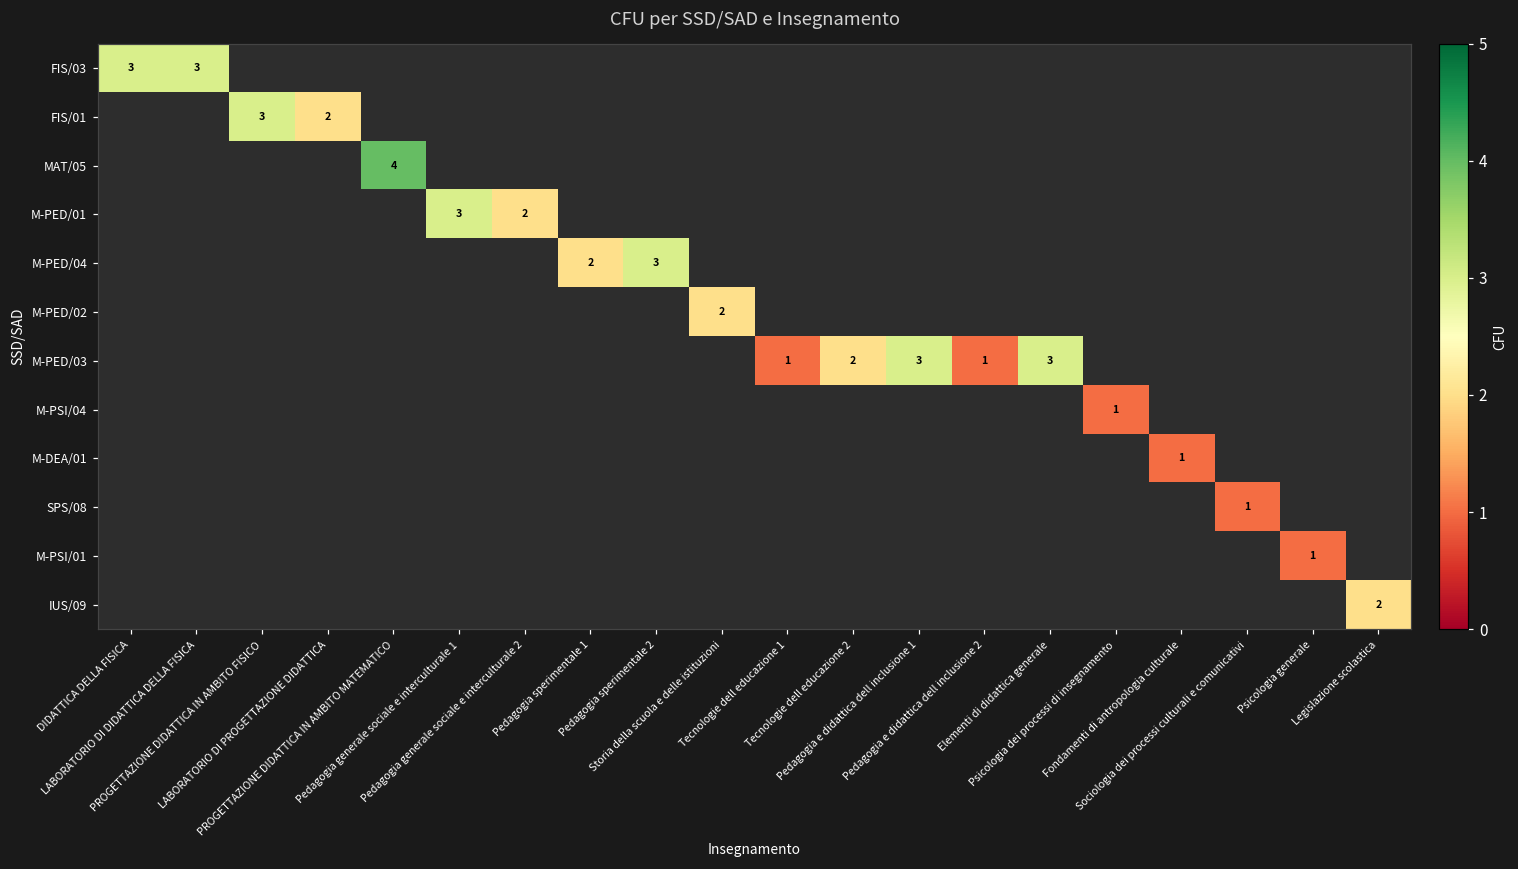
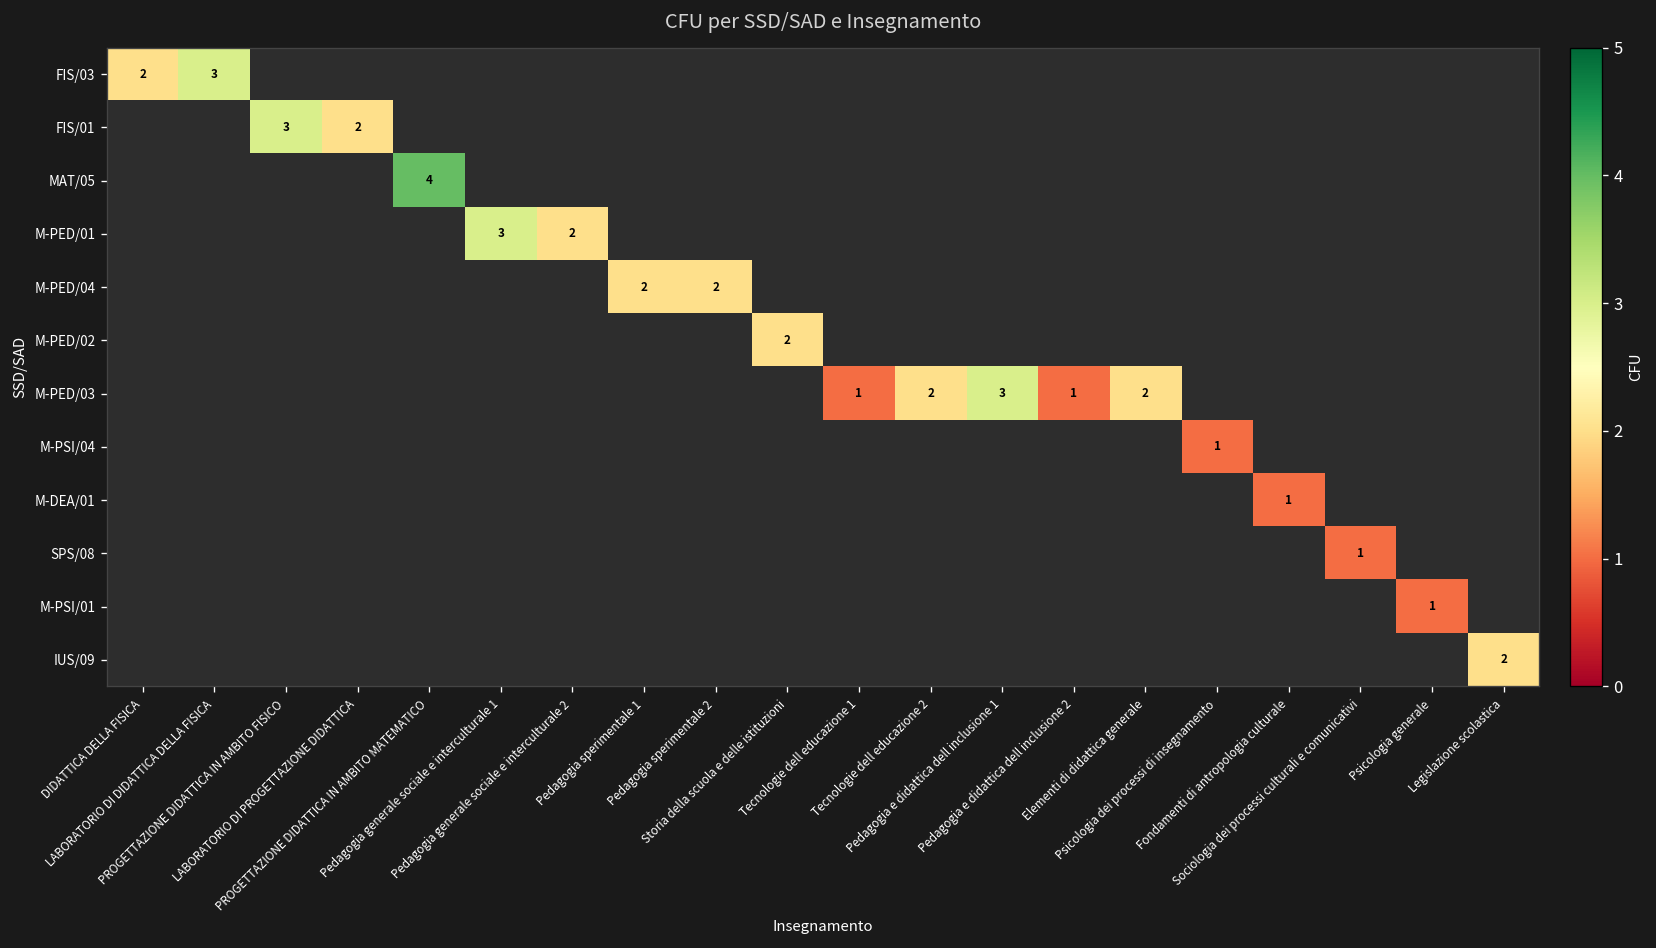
FIS/03, DIDATTICA DELLA FISICA: 3 -> 2
M-PED/04, Pedagogia sperimentale 2: 3 -> 2
M-PED/03, Elementi di didattica generale: 3 -> 2
